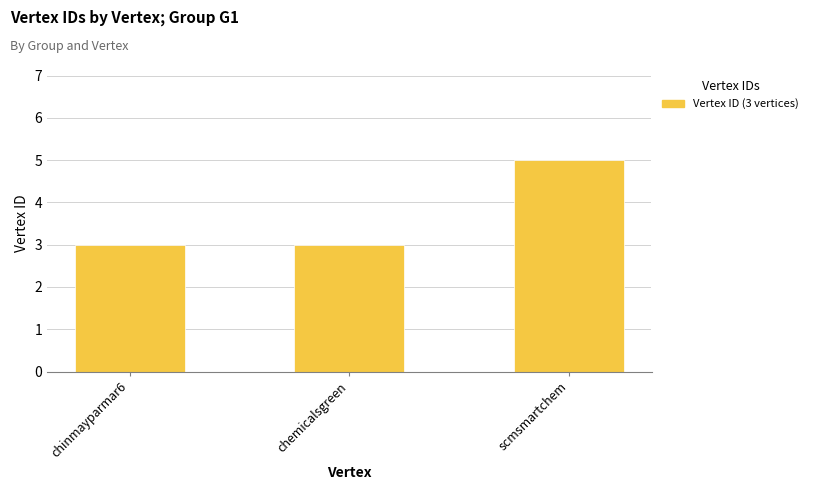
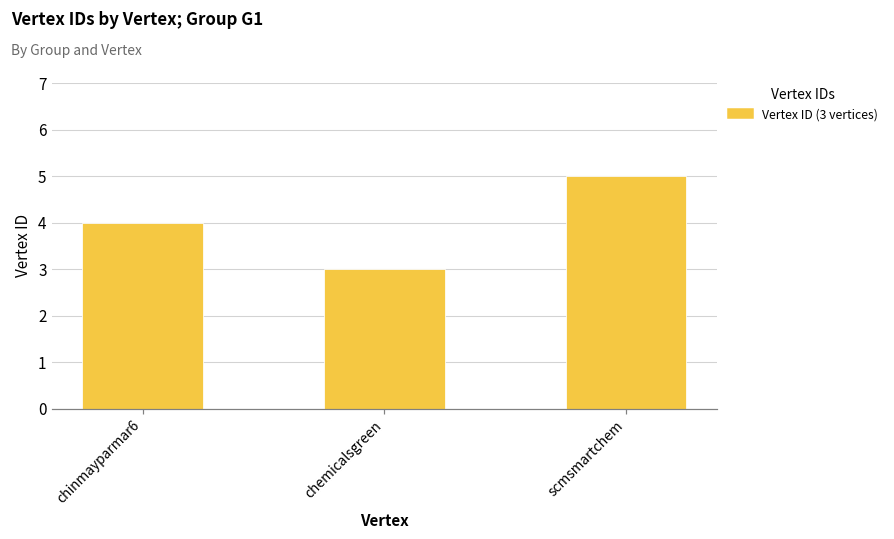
chinmayparmar6: 3 -> 4
